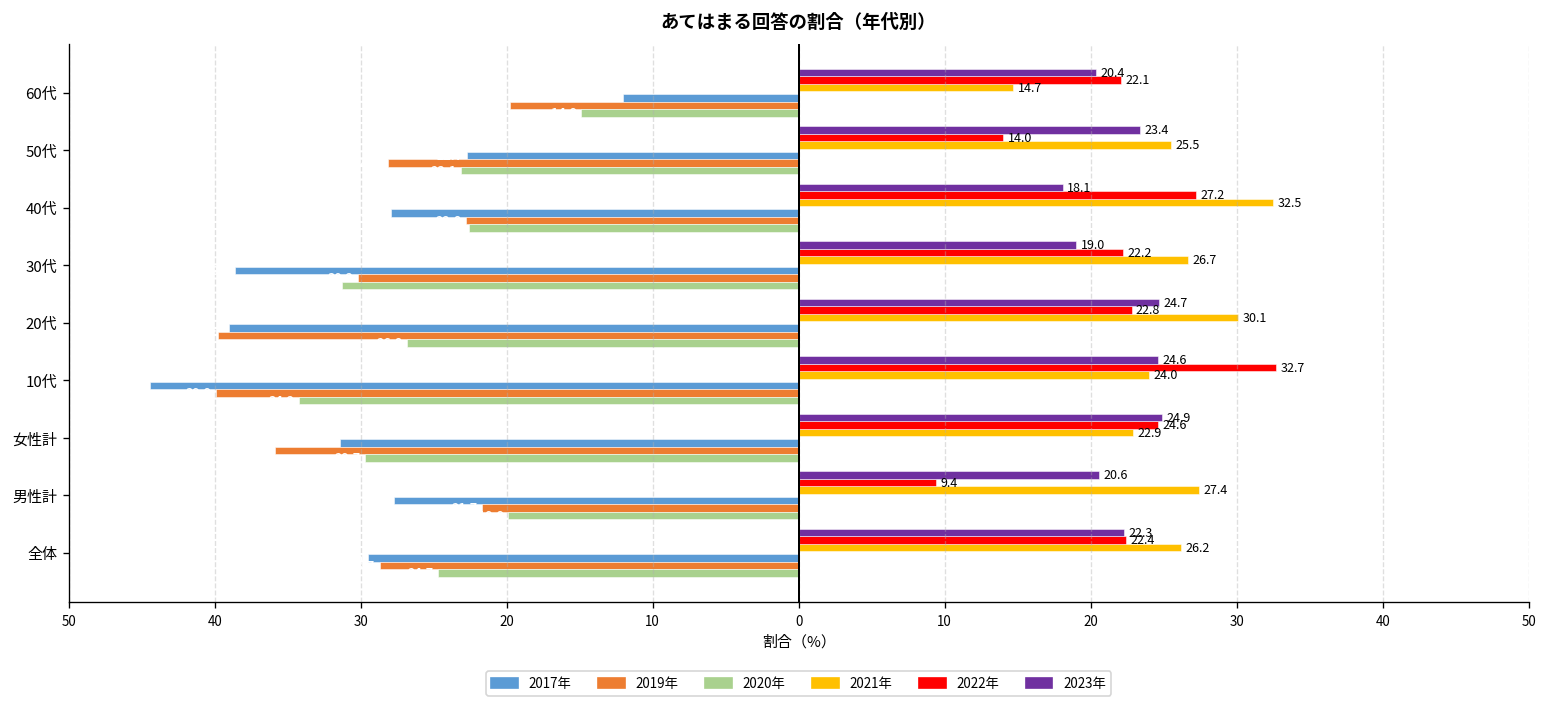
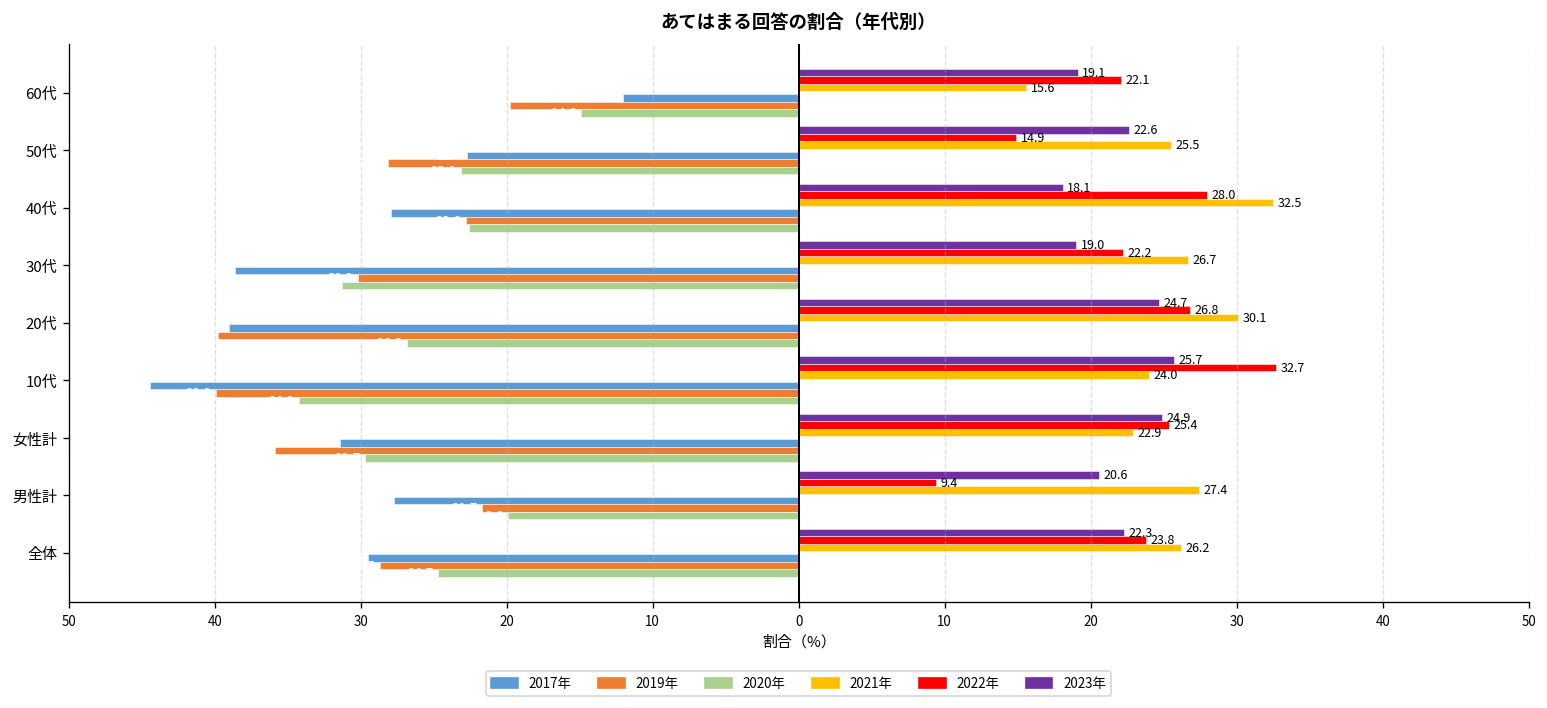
2023年, 60代: 20.4 -> 19.1
2021年, 60代: 14.7 -> 15.6
2023年, 50代: 23.4 -> 22.6
2022年, 50代: 14.0 -> 14.9
2022年, 40代: 27.2 -> 28.0
2022年, 20代: 22.8 -> 26.8
2023年, 10代: 24.6 -> 25.7
2022年, 女性計: 24.6 -> 25.4
2022年, 全体: 22.4 -> 23.8
